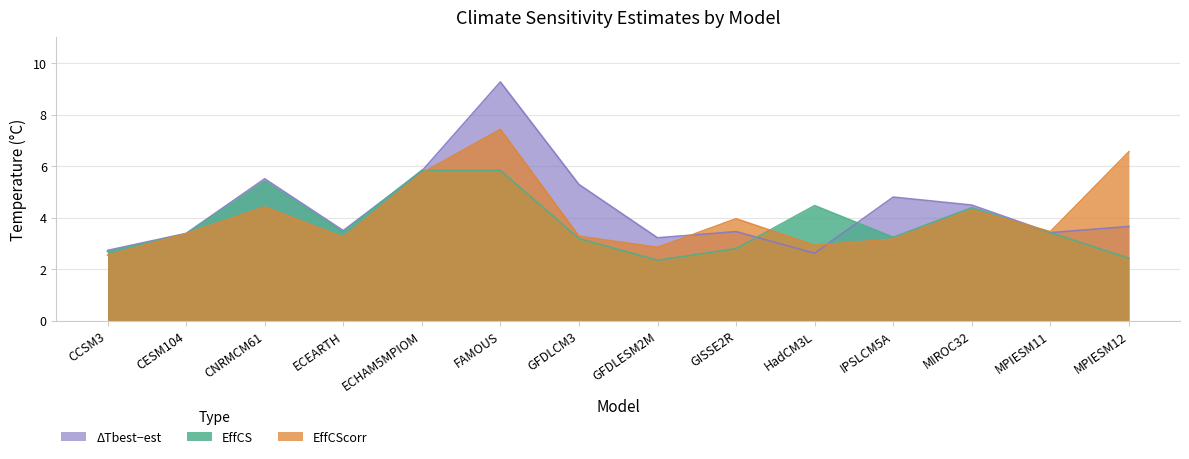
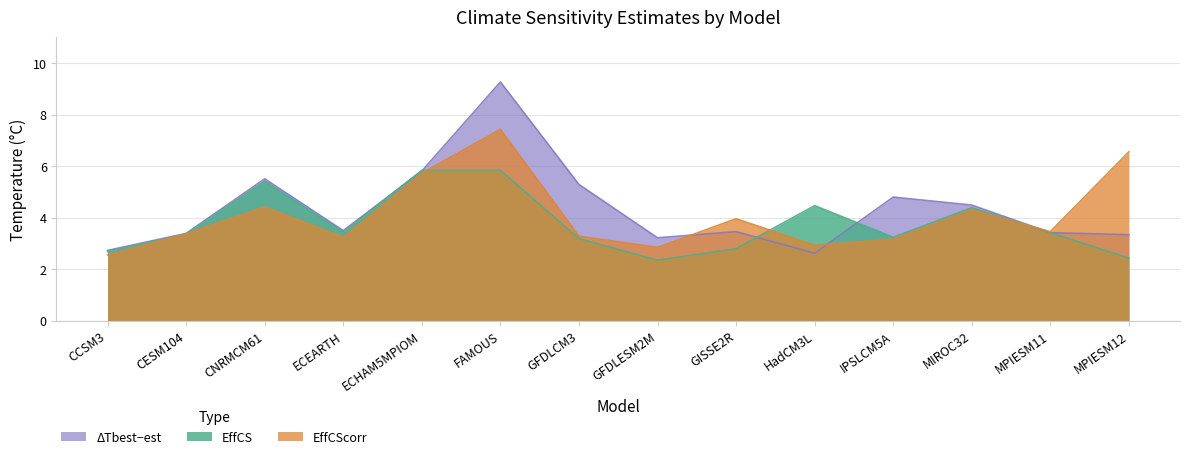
ΔTbest−est, MPIESM12: 3.7 -> 3.3
